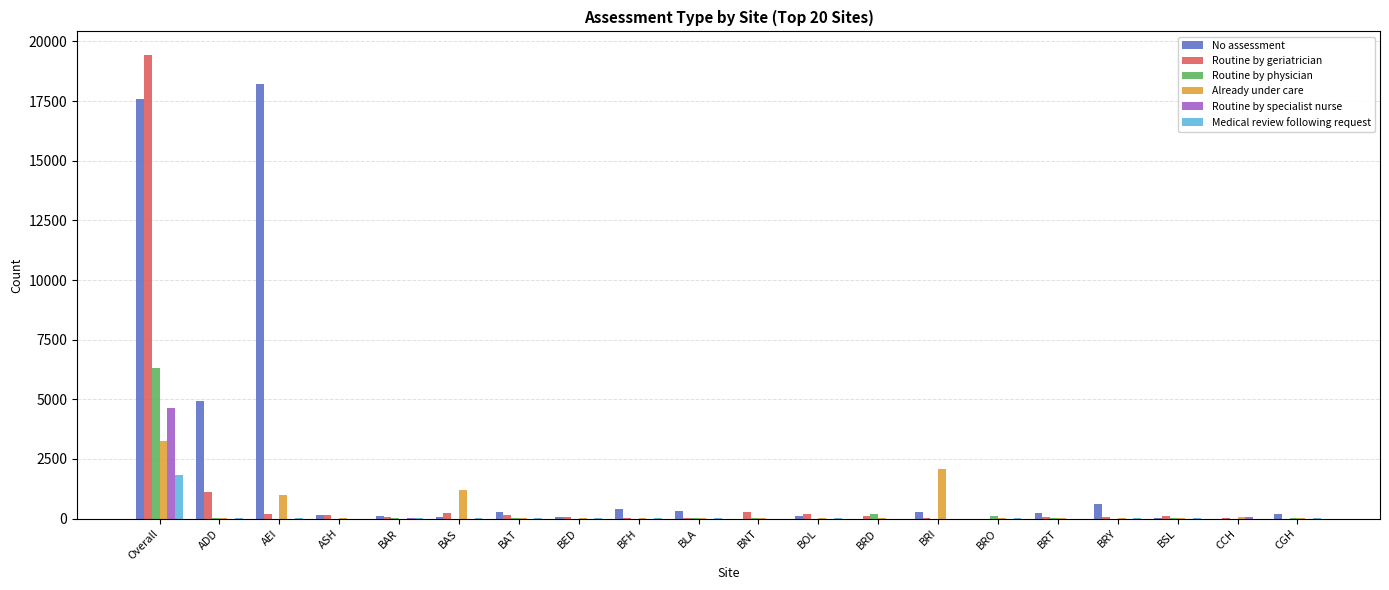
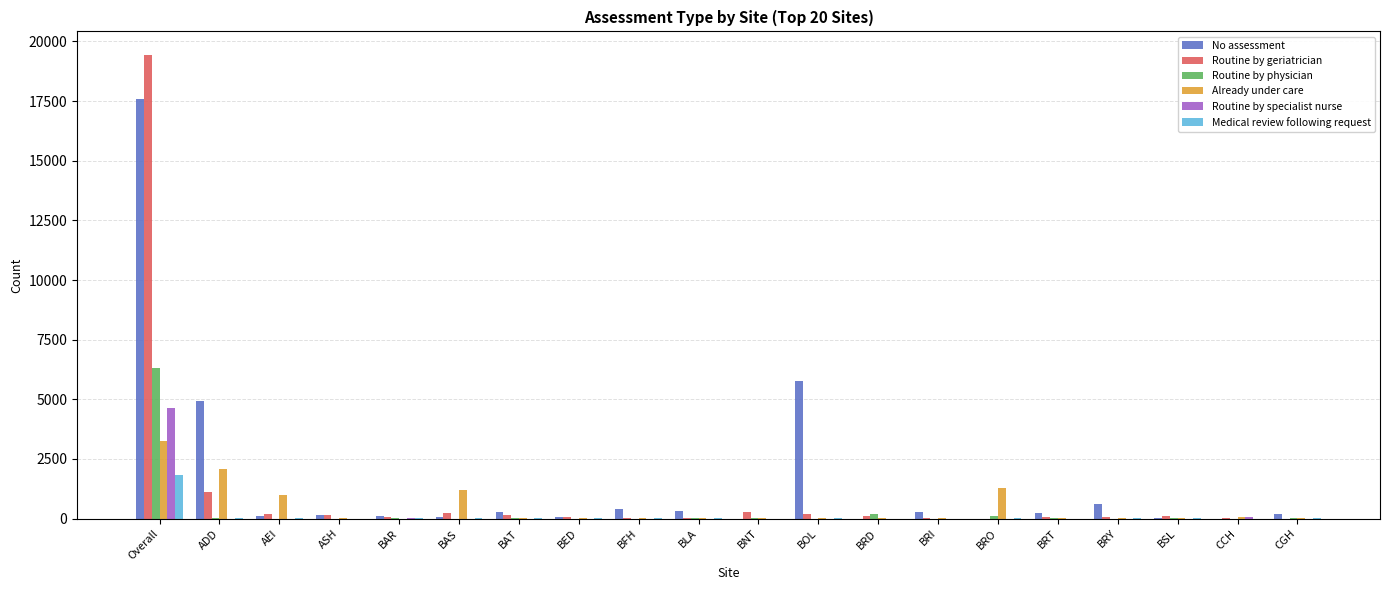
Already under care, ADD: 0 -> 2100
No assessment, AEI: 18200 -> 100
No assessment, BOL: 100 -> 5800
Already under care, BRI: 2100 -> 0
Already under care, BRO: 0 -> 1300
